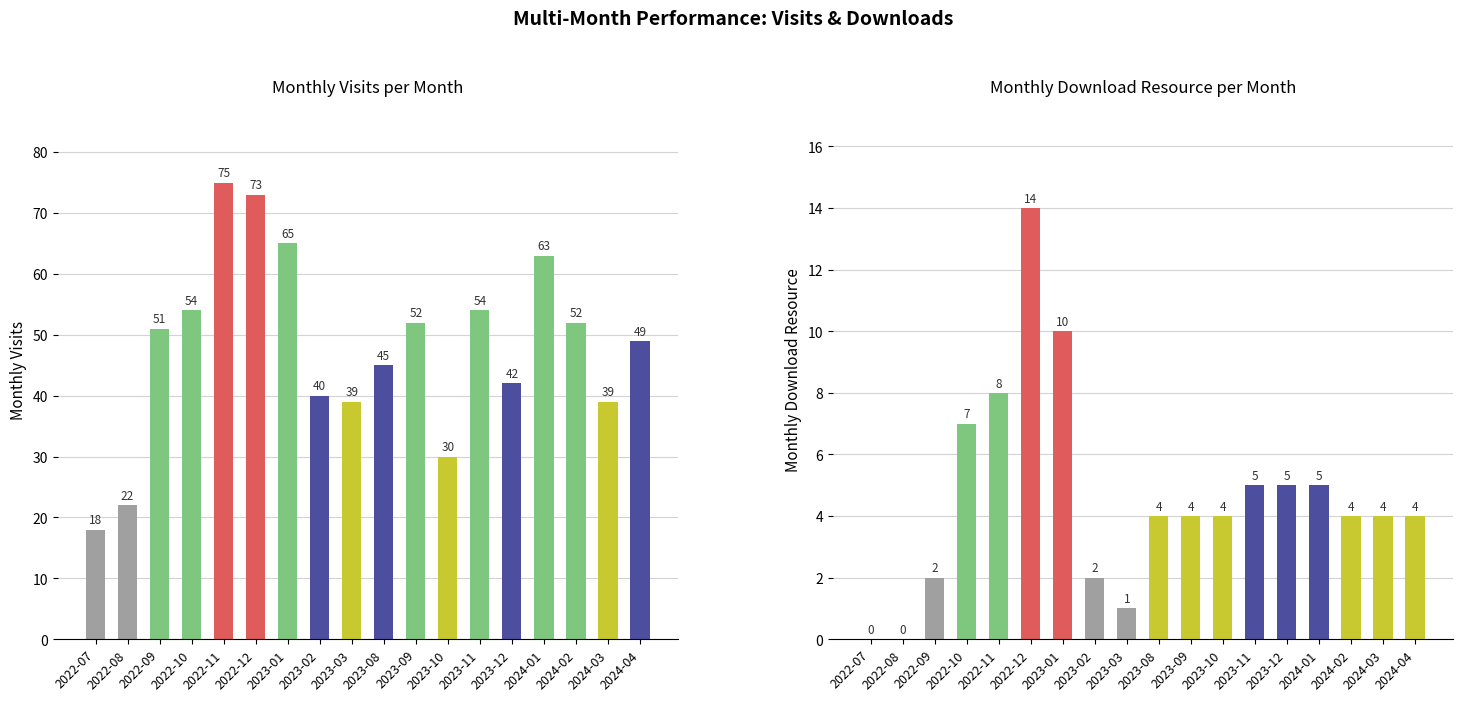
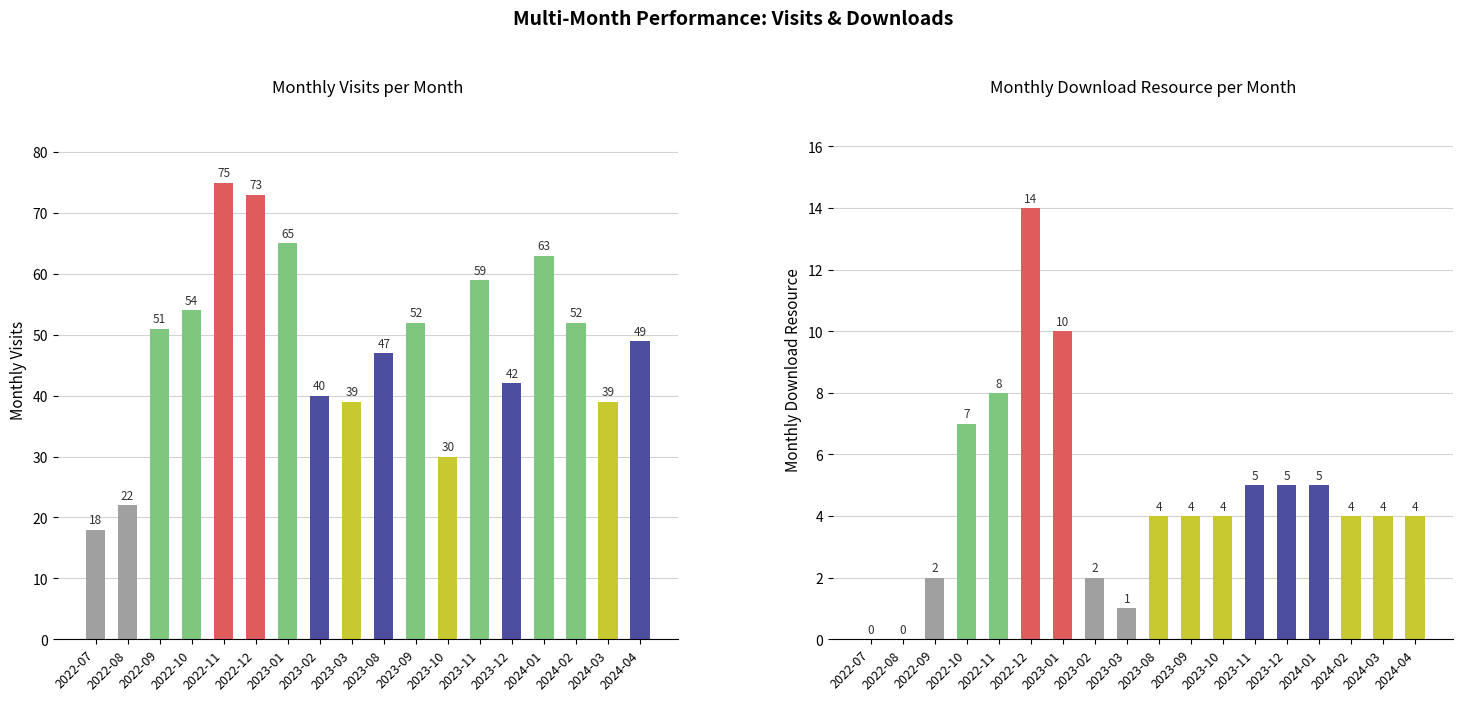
Monthly Visits per Month, 2023-08: 45 -> 47
Monthly Visits per Month, 2023-11: 54 -> 59
